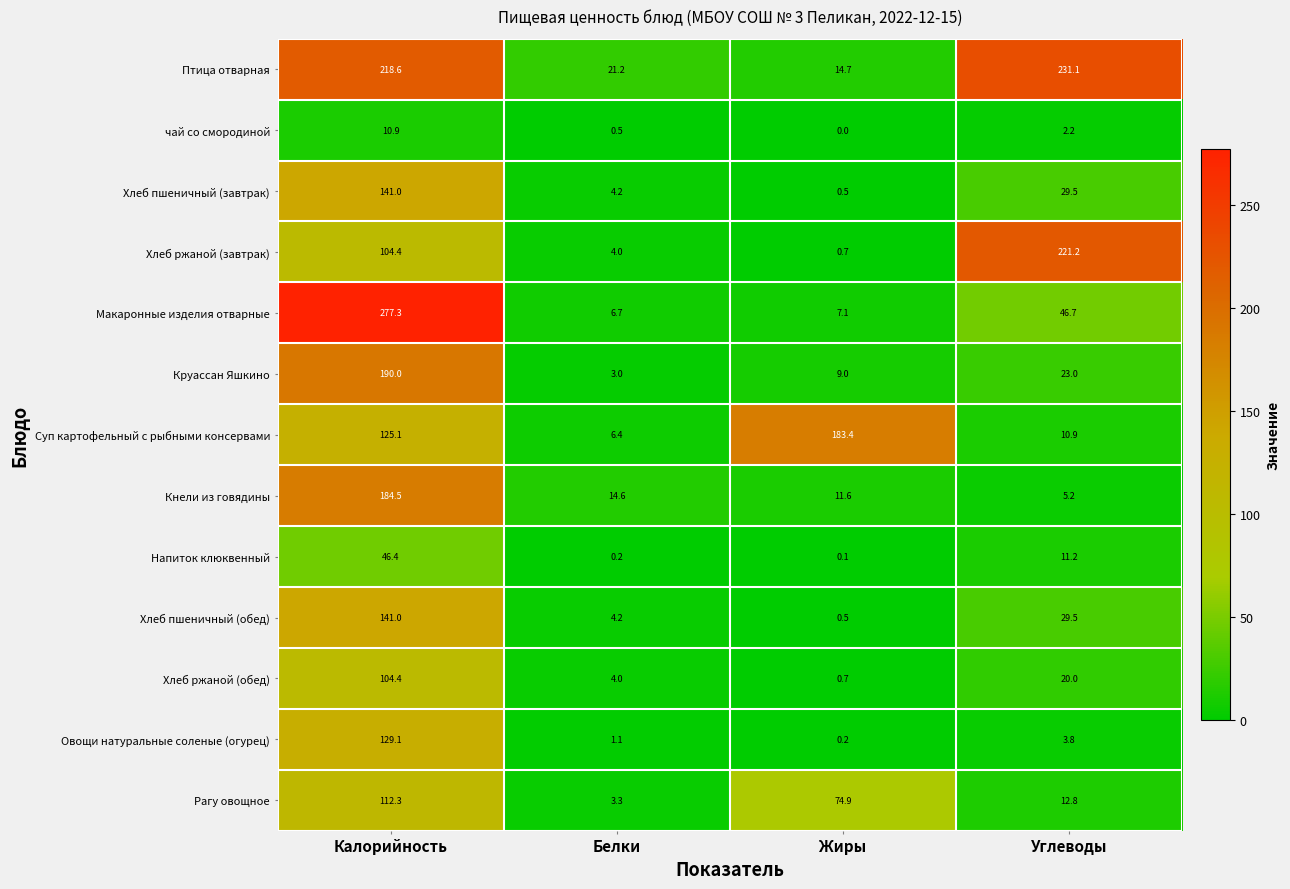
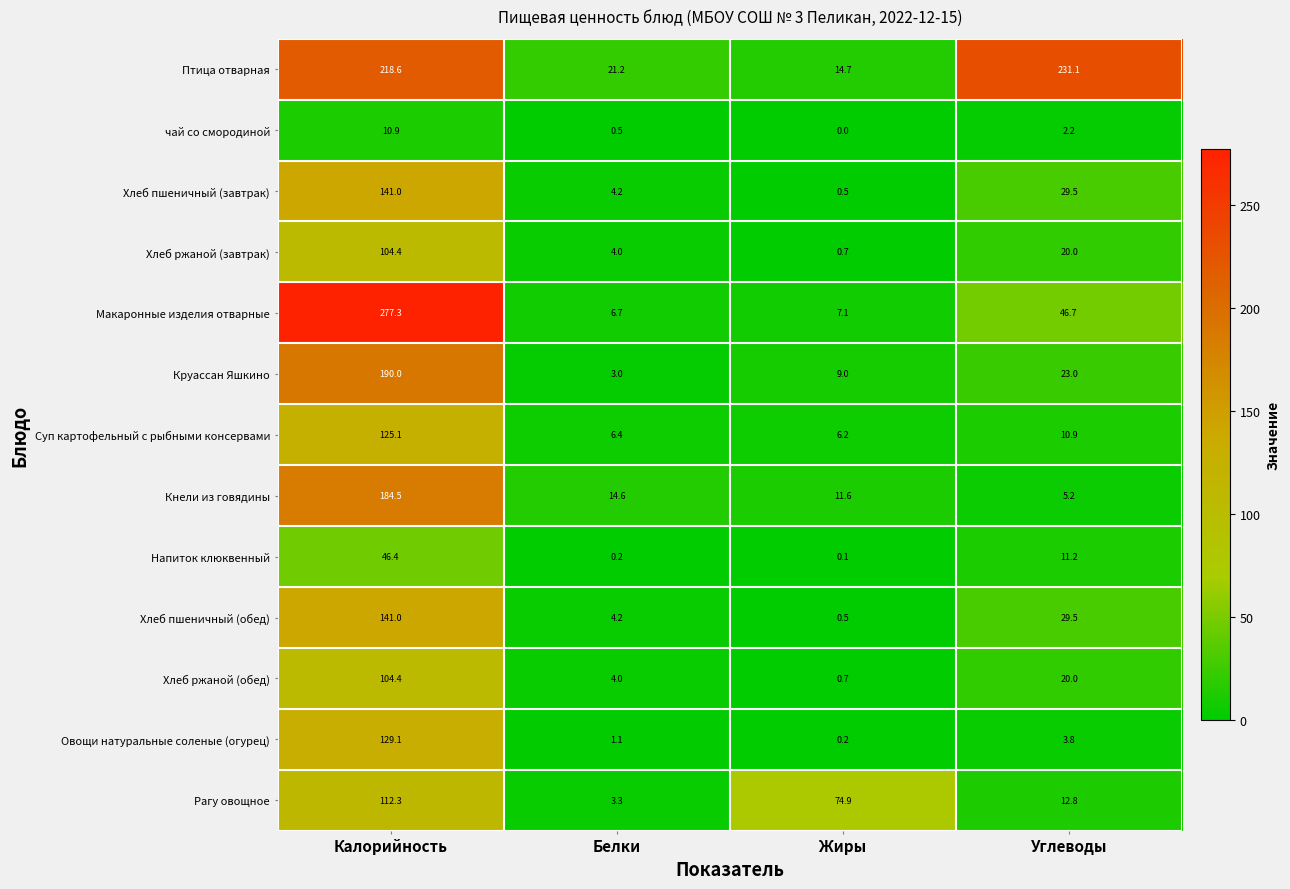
Хлеб ржаной (завтрак), Углеводы: 221.2 -> 20.0
Суп картофельный с рыбными консервами, Жиры: 183.4 -> 6.2
